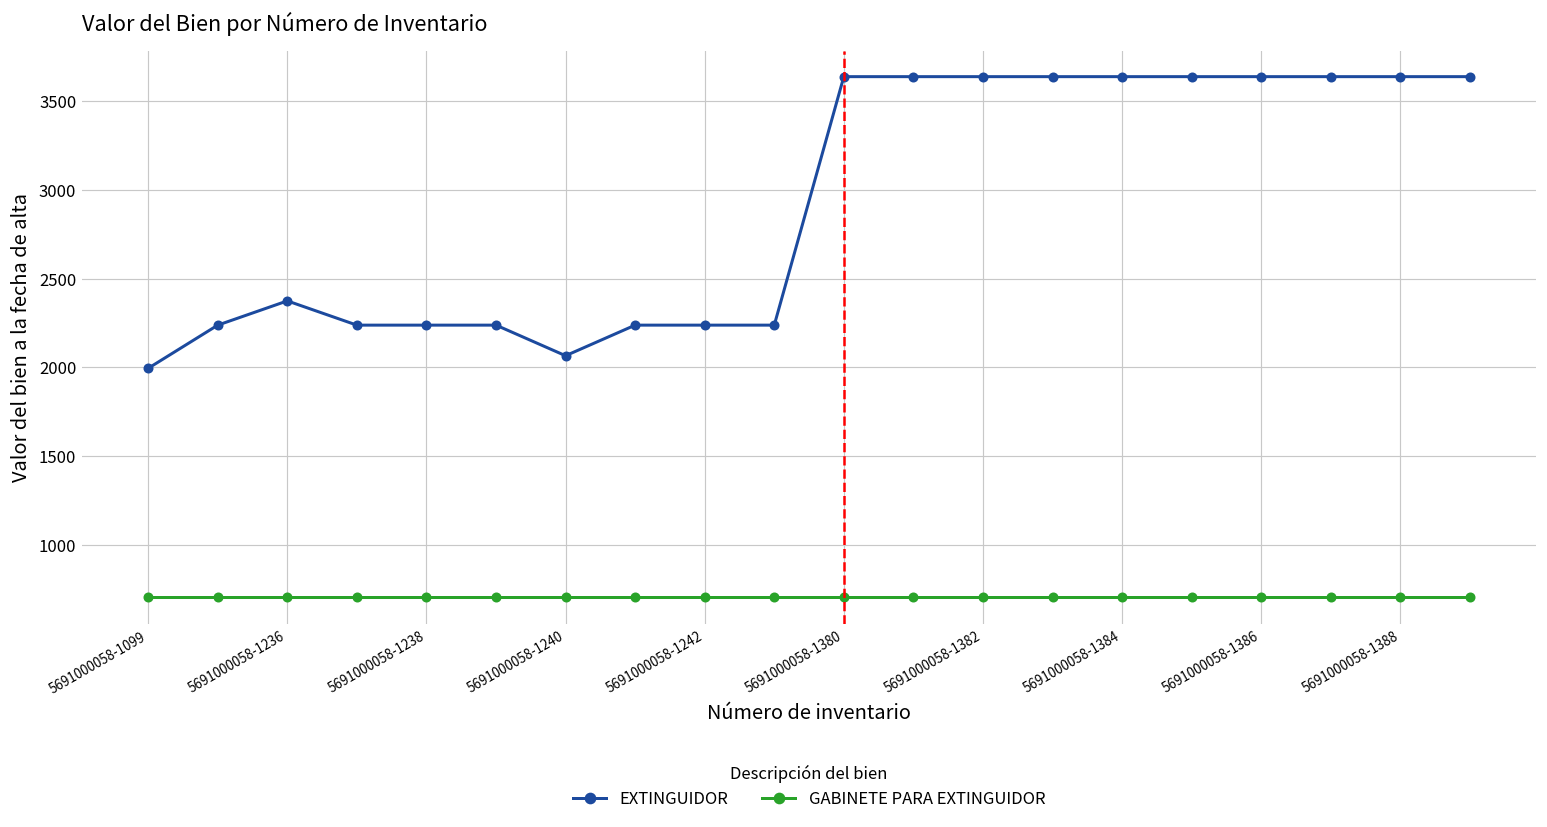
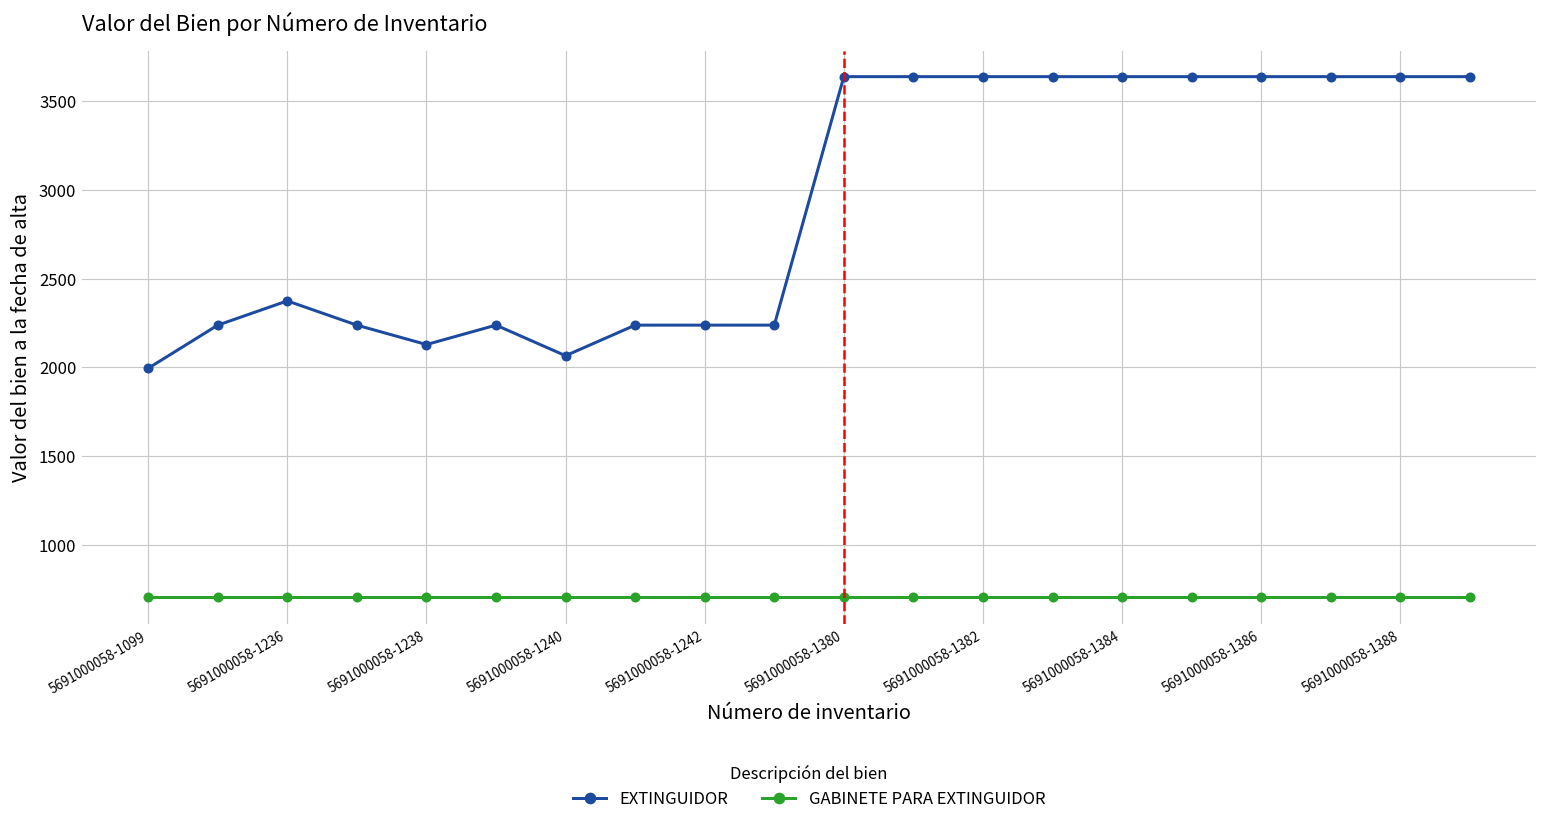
EXTINGUIDOR, 5691000058-1238: 2240 -> 2130
